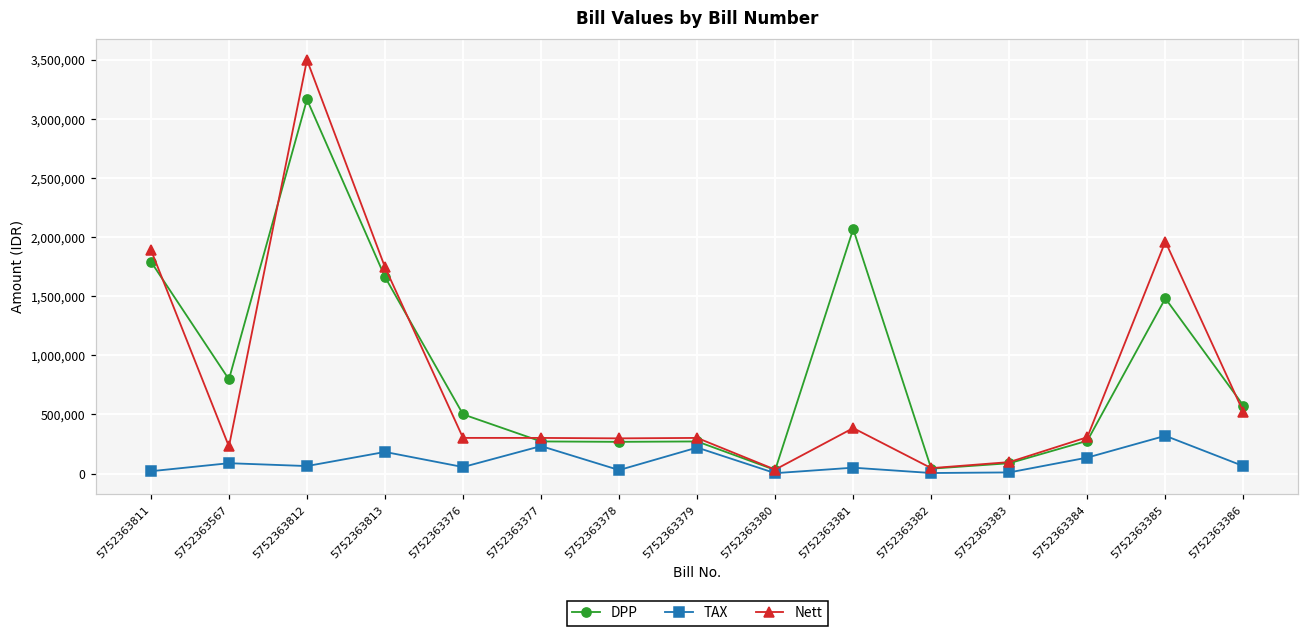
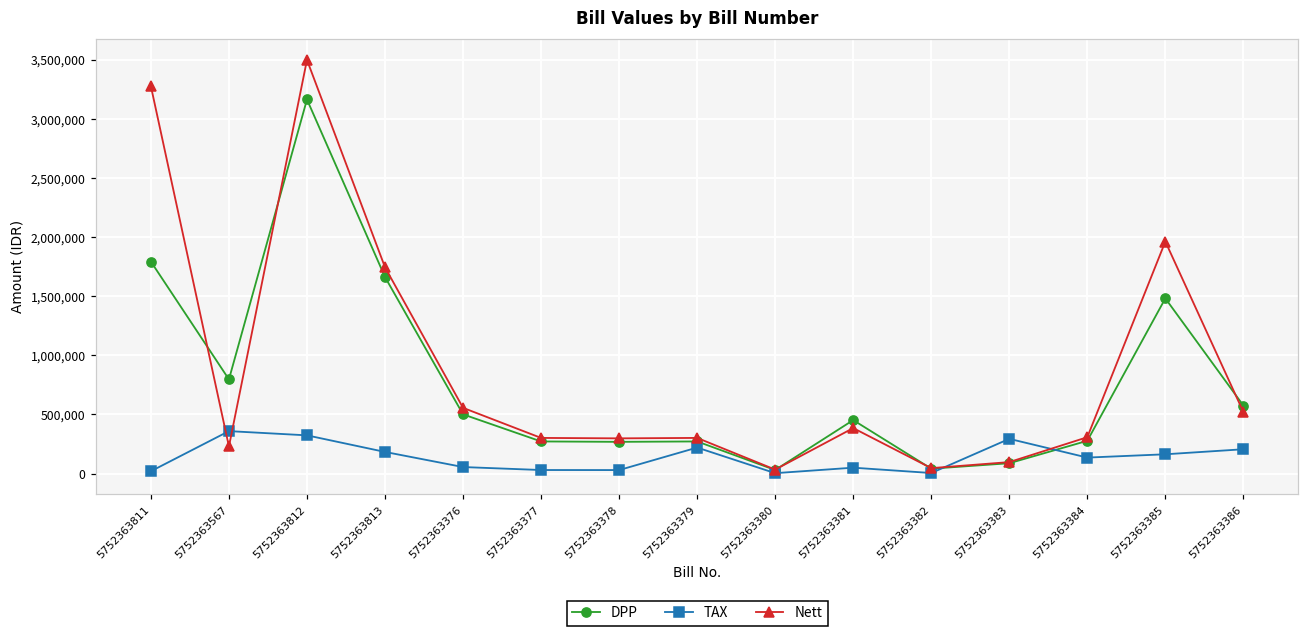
Nett, 5752363811: 1,890,000 -> 3,280,000
TAX, 5752363567: 90,000 -> 360,000
TAX, 5752363812: 60,000 -> 320,000
Nett, 5752363376: 300,000 -> 560,000
TAX, 5752363377: 230,000 -> 30,000
DPP, 5752363381: 2,070,000 -> 450,000
TAX, 5752363383: 10,000 -> 290,000
TAX, 5752363385: 320,000 -> 160,000
TAX, 5752363386: 60,000 -> 210,000
